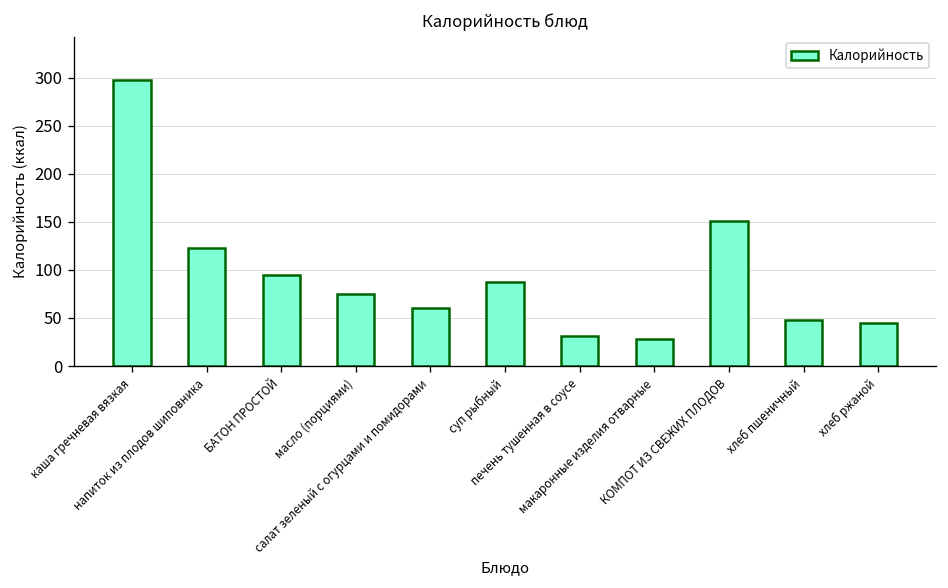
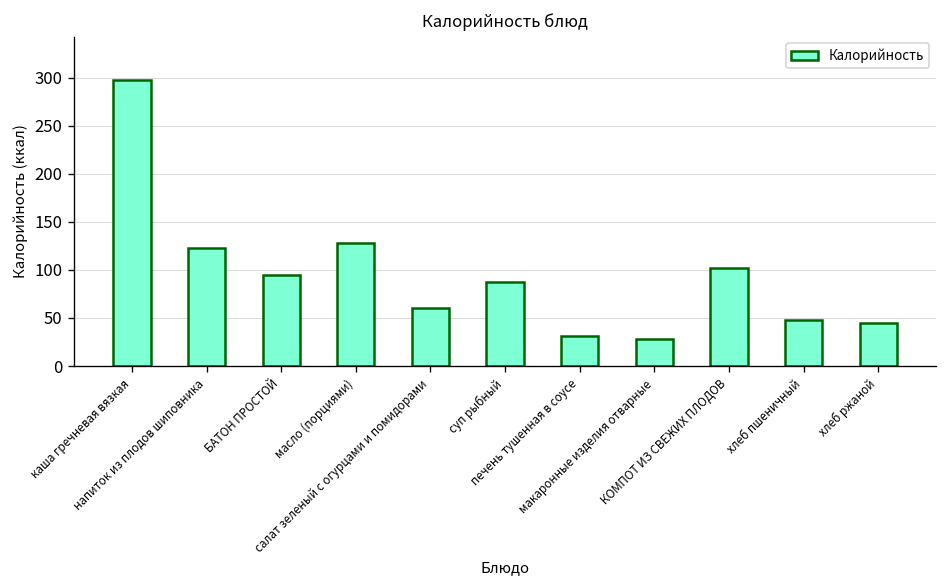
масло (порциями): 80 -> 130
КОМПОТ ИЗ СВЕЖИХ ПЛОДОВ: 150 -> 100
